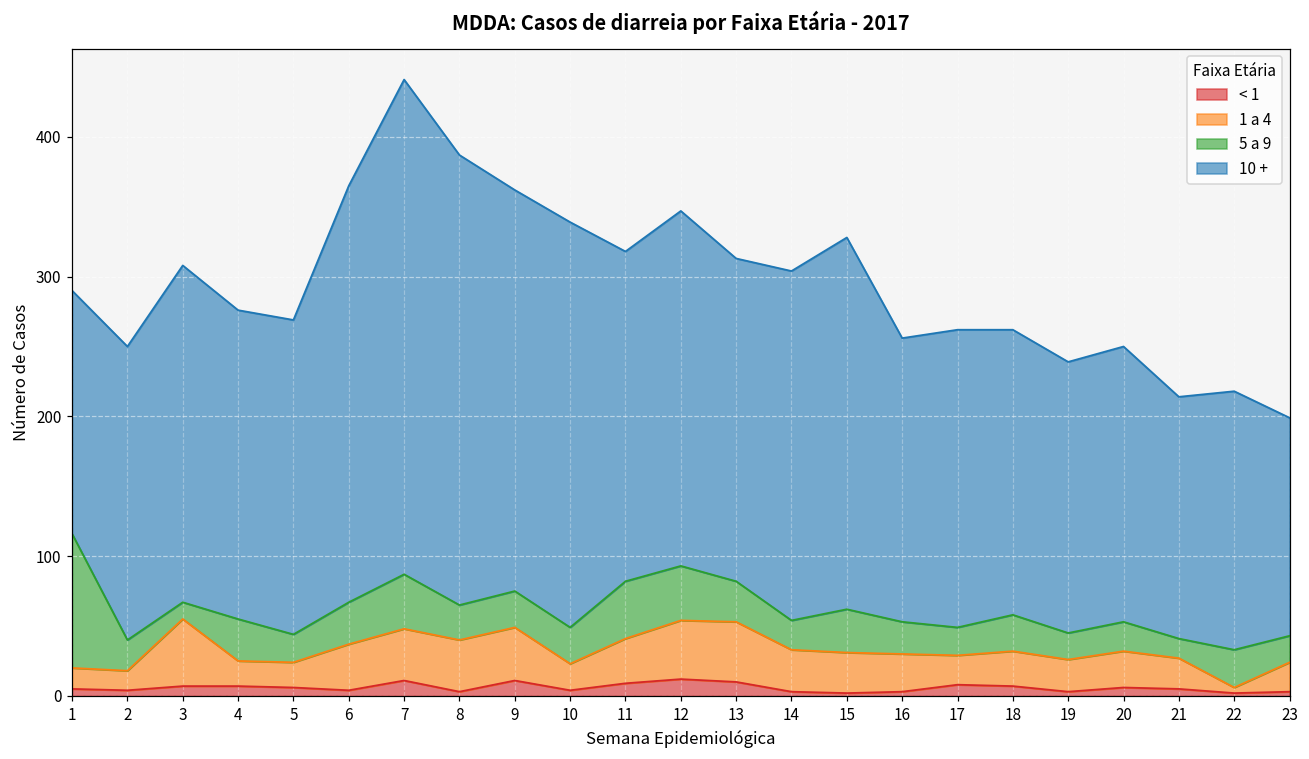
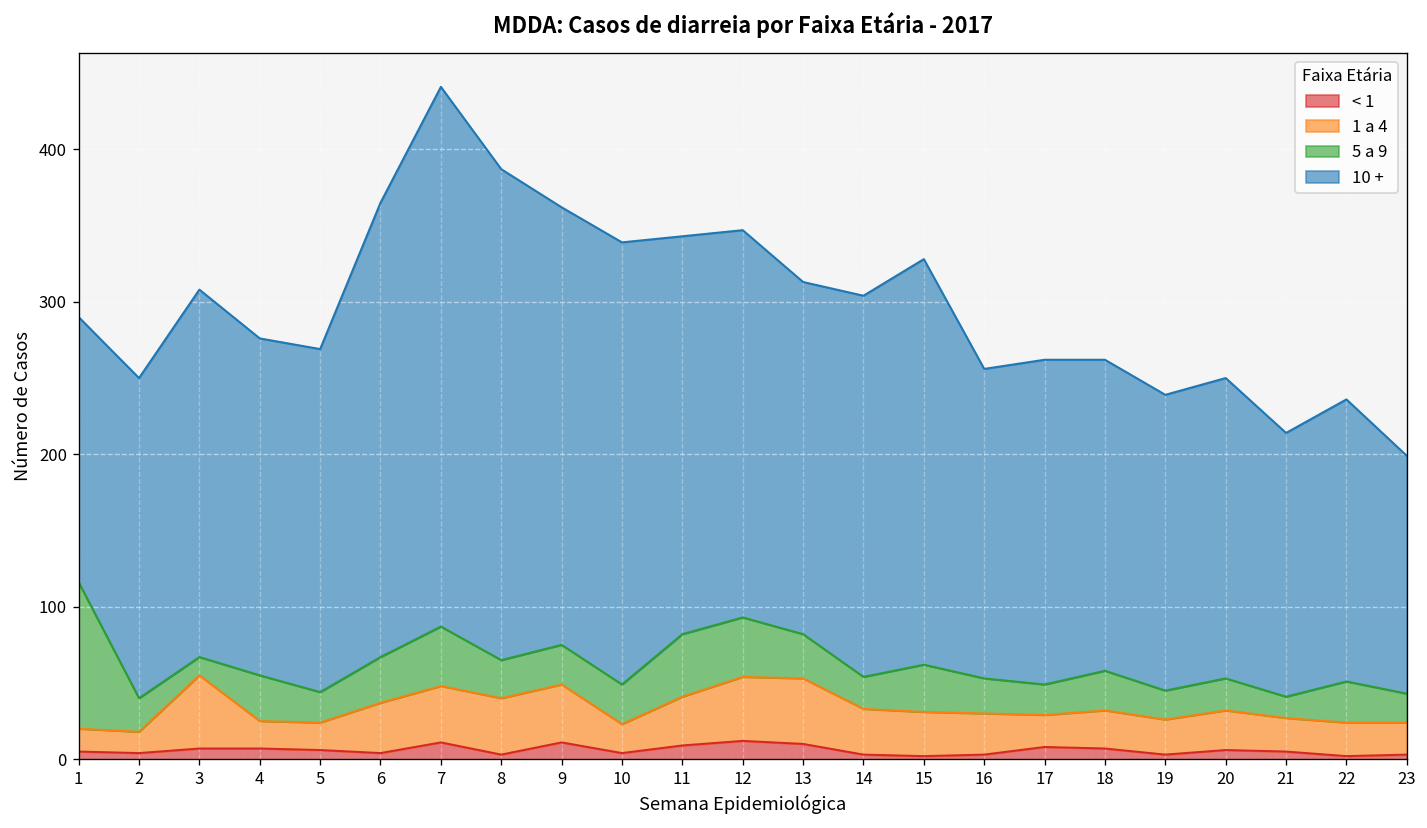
10 +, 11: 236 -> 261
1 a 4, 22: 4 -> 22
